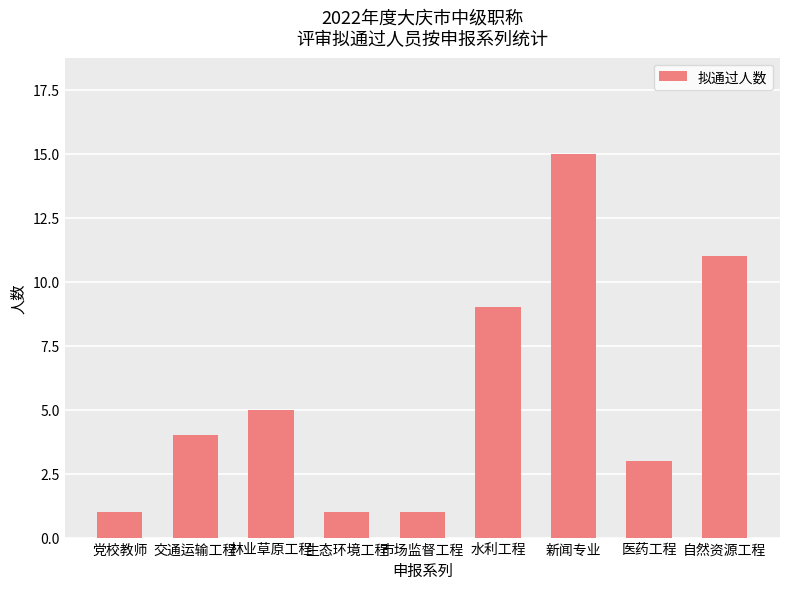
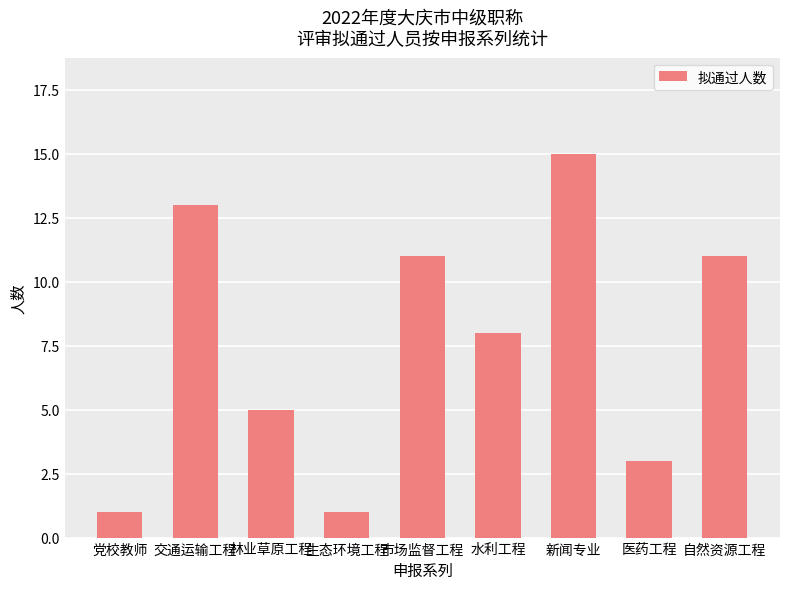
交通运输工程: 4 -> 13
市场监督工程: 1 -> 11
水利工程: 9 -> 8
